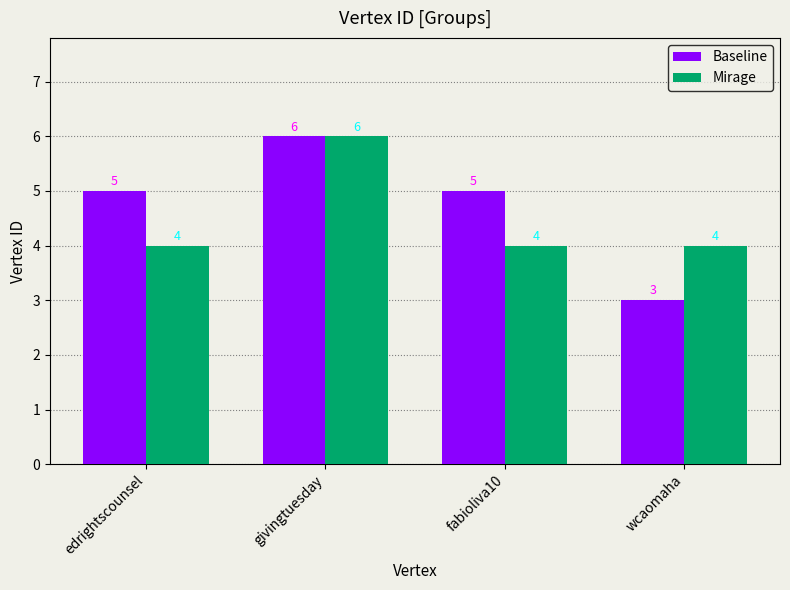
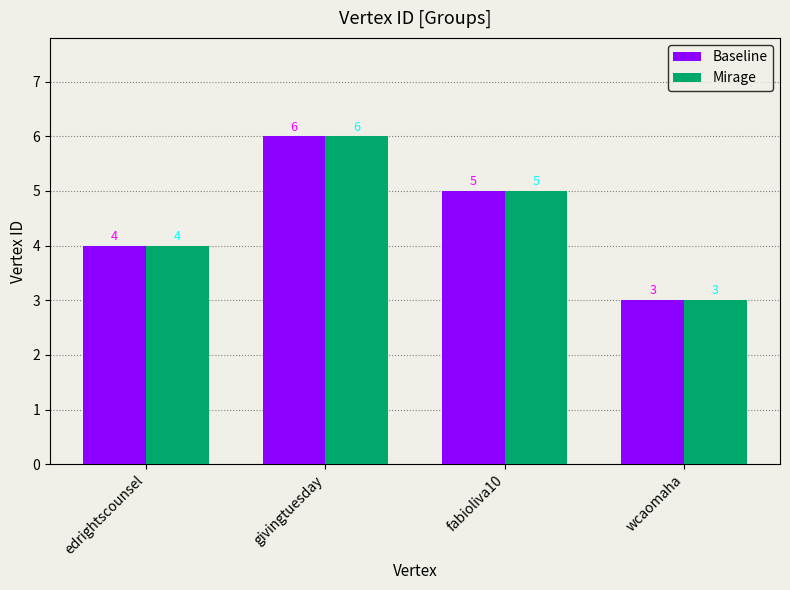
Baseline, edrightscounsel: 5 -> 4
Mirage, fabioliva10: 4 -> 5
Mirage, wcaomaha: 4 -> 3
